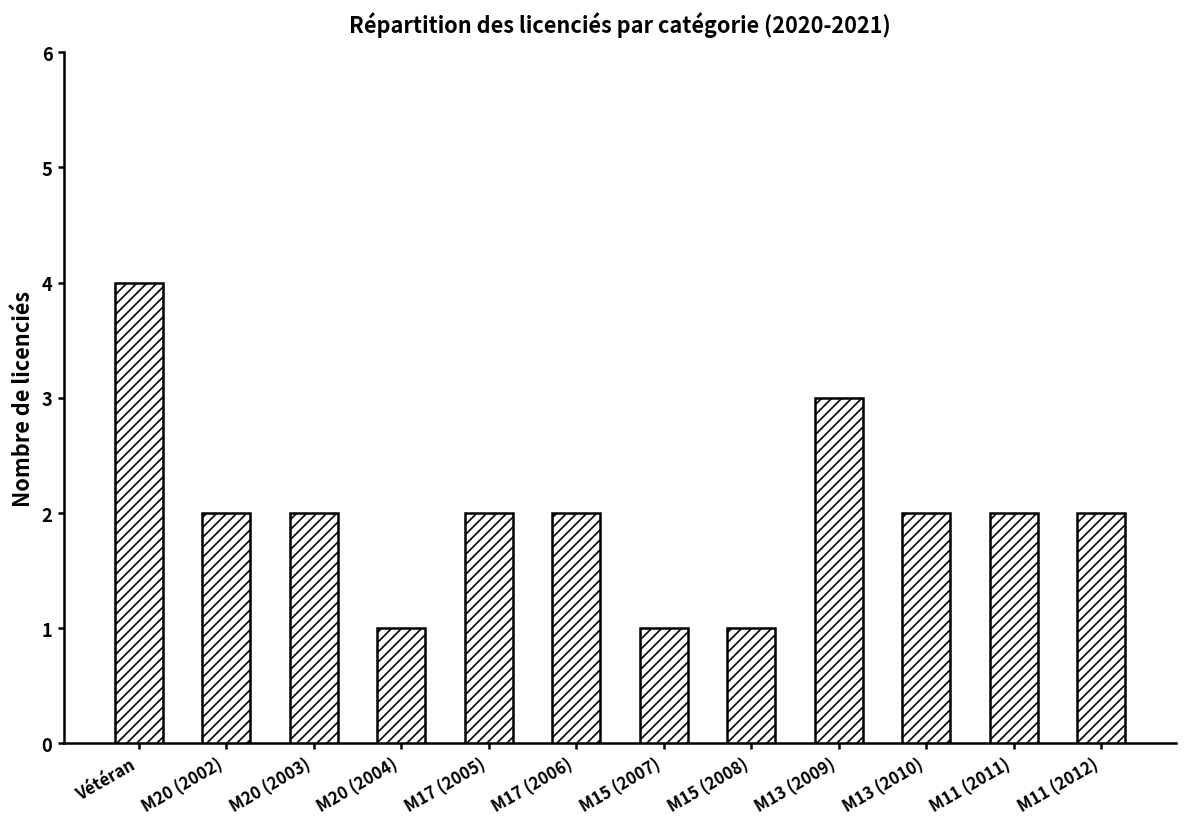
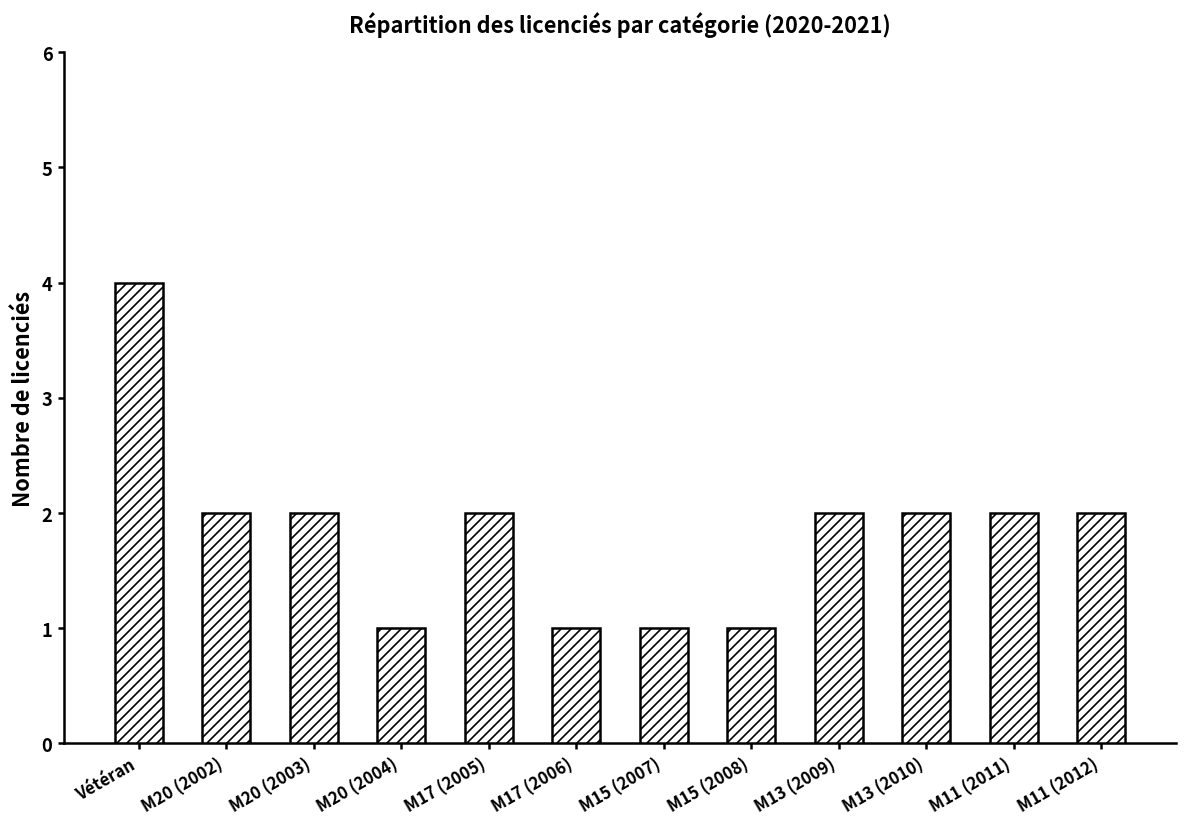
M17 (2006): 2 -> 1
M13 (2009): 3 -> 2
